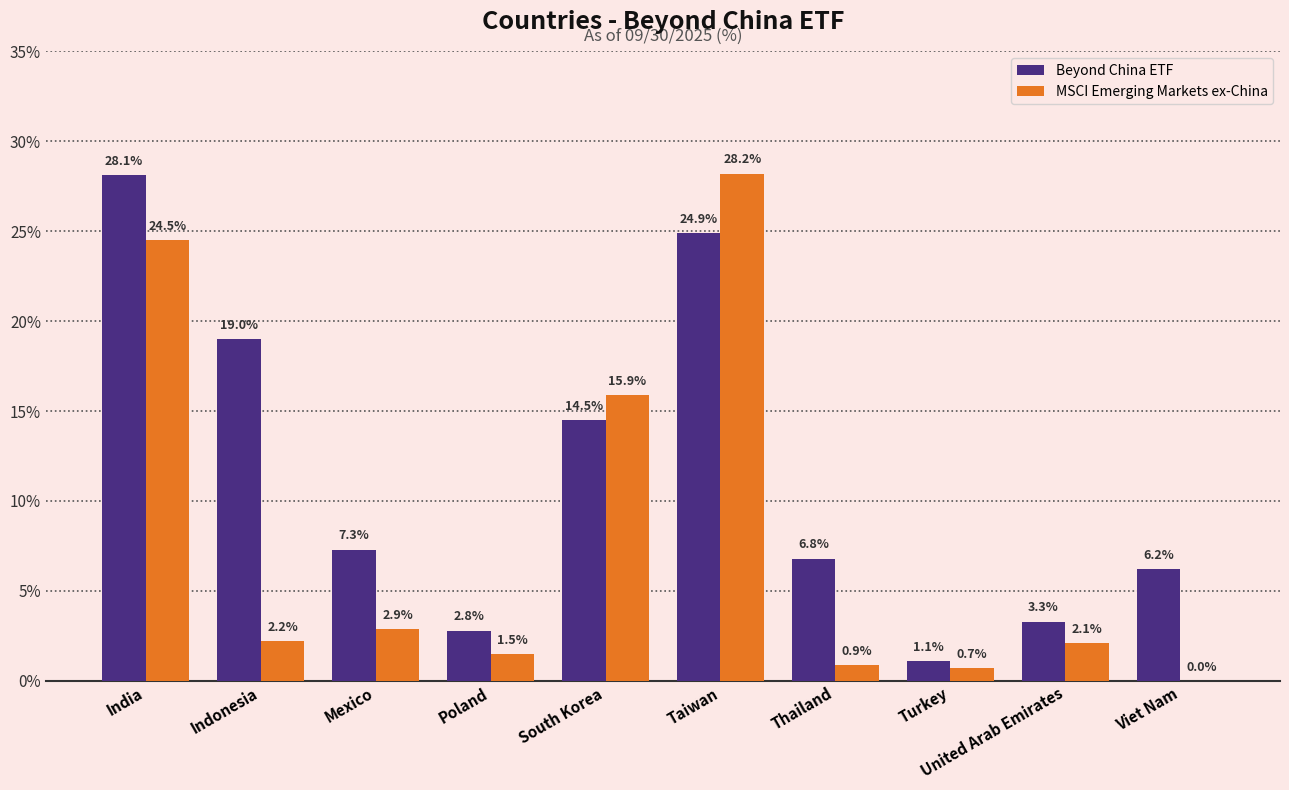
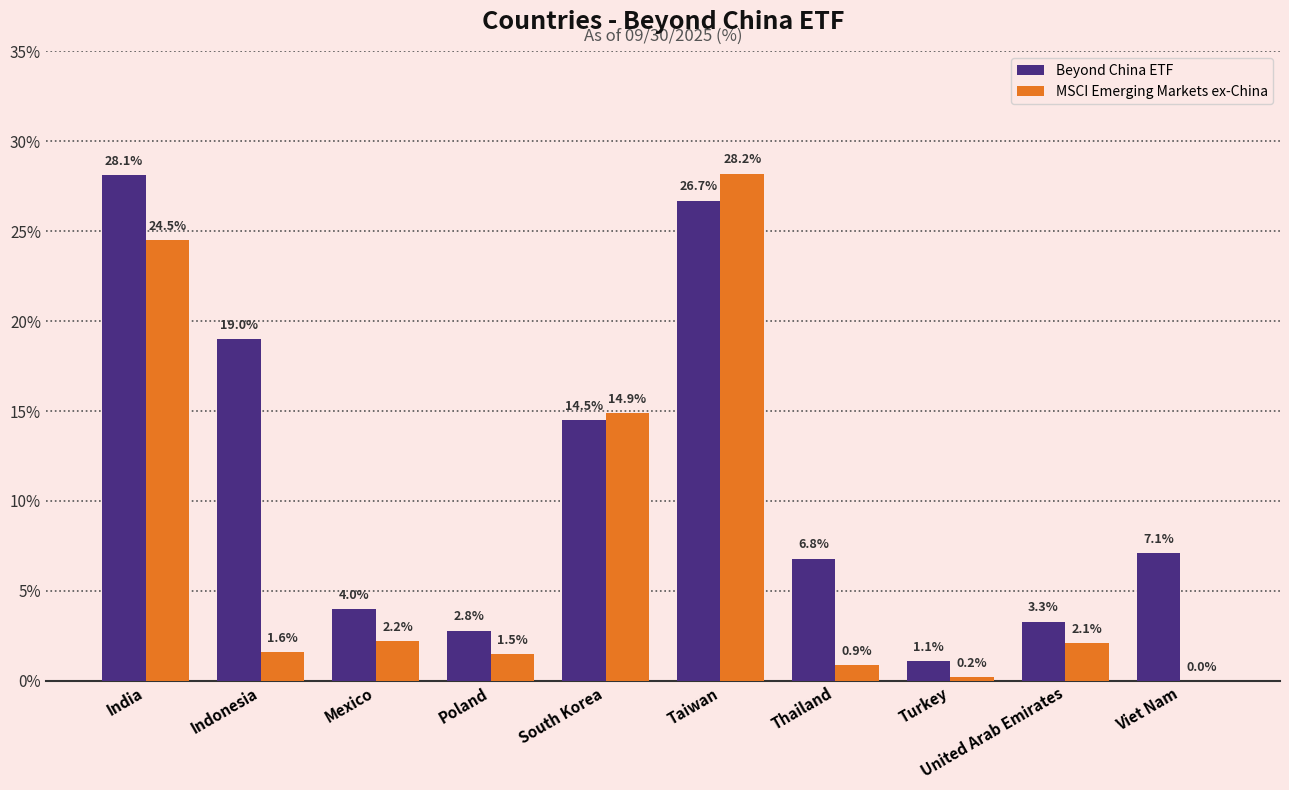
MSCI Emerging Markets ex-China, Indonesia: 2.2% -> 1.6%
Beyond China ETF, Mexico: 7.3% -> 4.0%
MSCI Emerging Markets ex-China, Mexico: 2.9% -> 2.2%
MSCI Emerging Markets ex-China, South Korea: 15.9% -> 14.9%
Beyond China ETF, Taiwan: 24.9% -> 26.7%
MSCI Emerging Markets ex-China, Turkey: 0.7% -> 0.2%
Beyond China ETF, Viet Nam: 6.2% -> 7.1%
